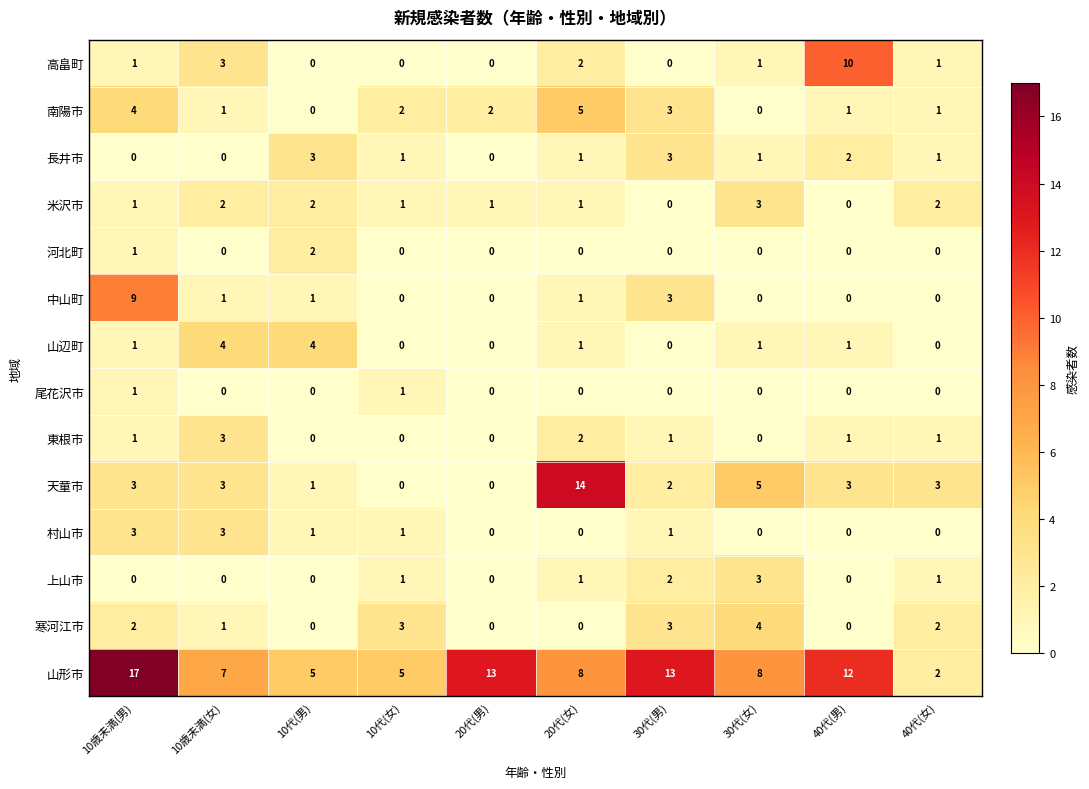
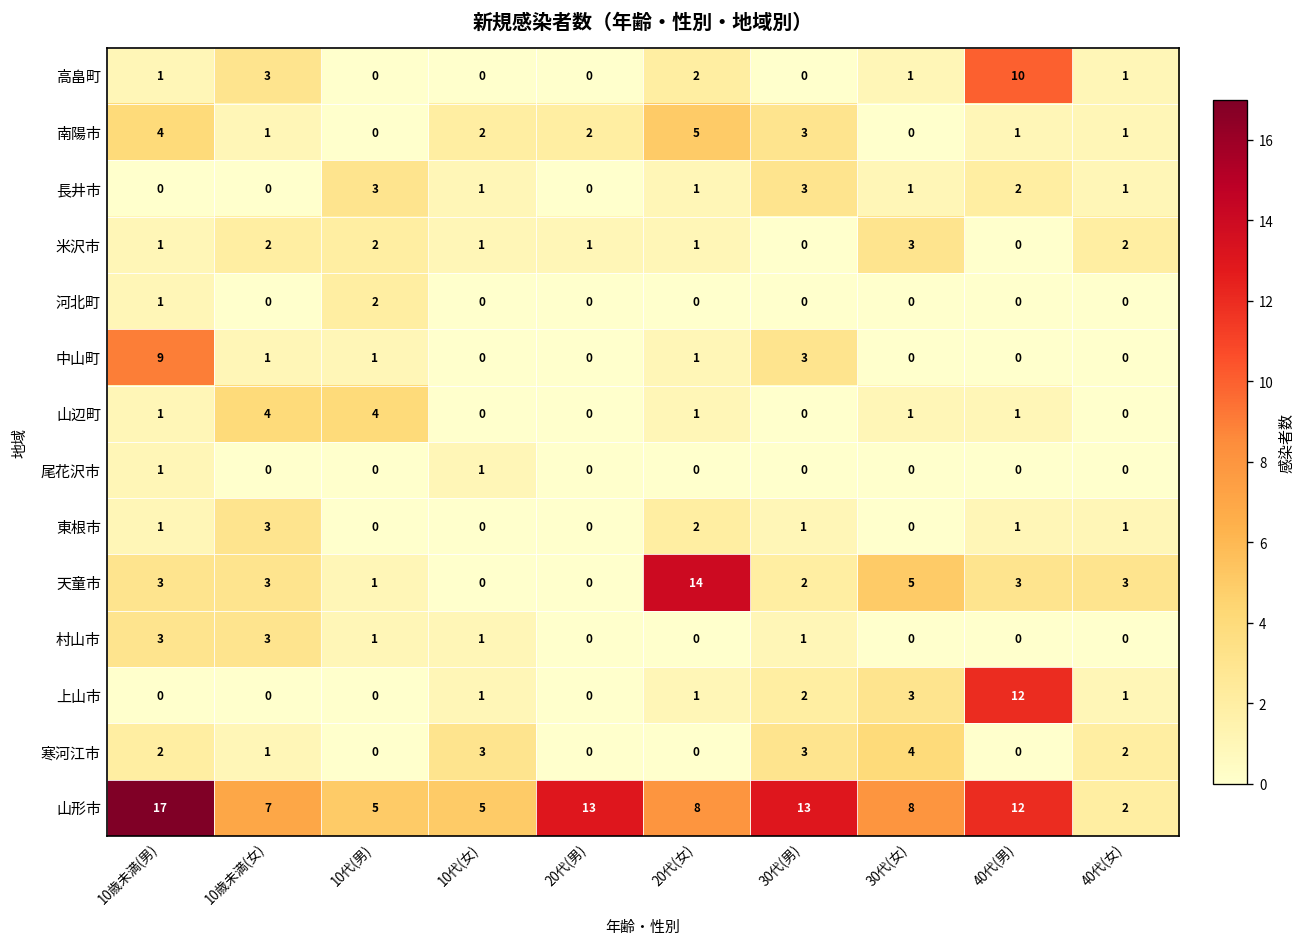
上山市, 40代(男): 0 -> 12
